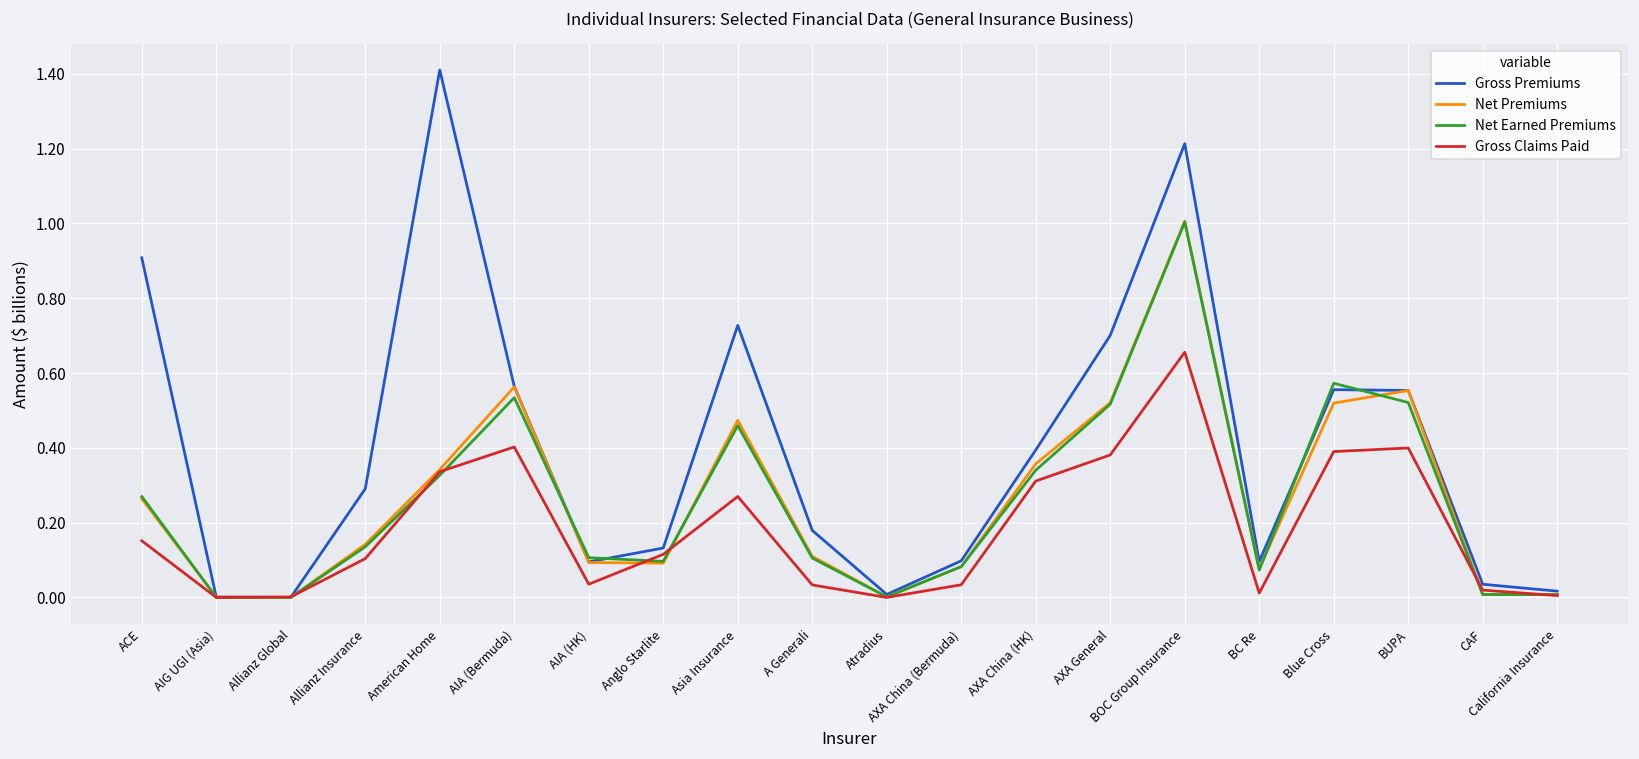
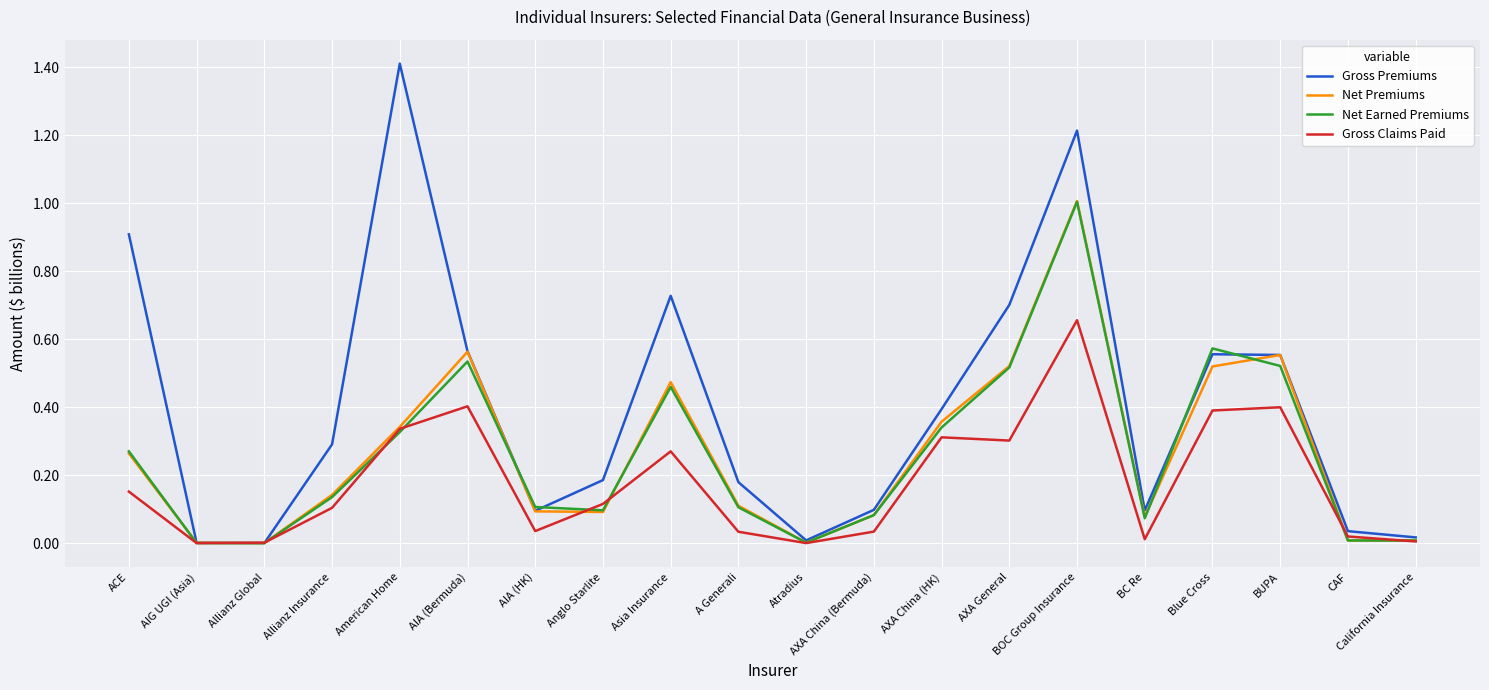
Gross Premiums, Anglo Starlite: 0.13 -> 0.19
Gross Claims Paid, AXA General: 0.38 -> 0.30
